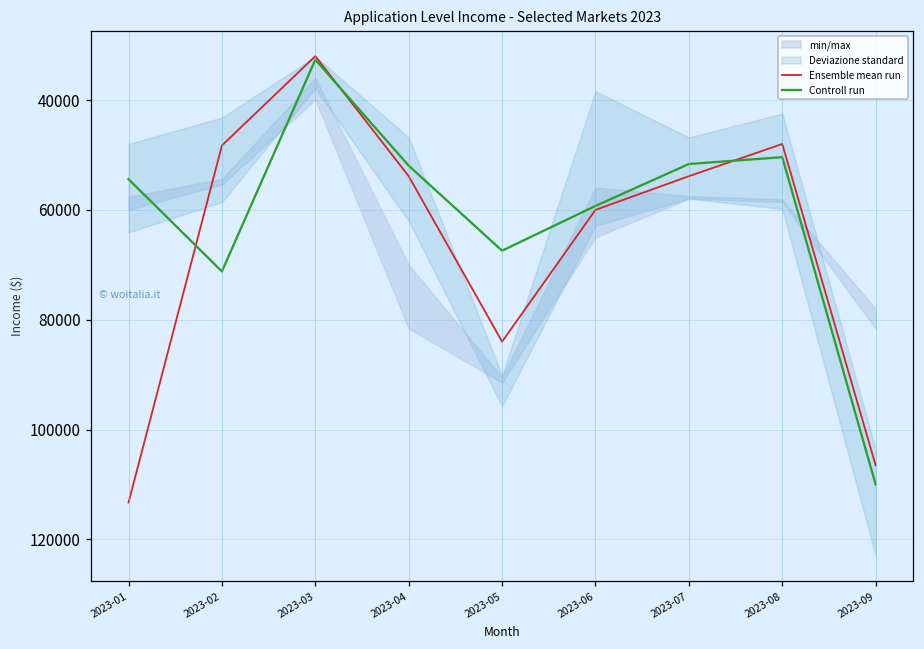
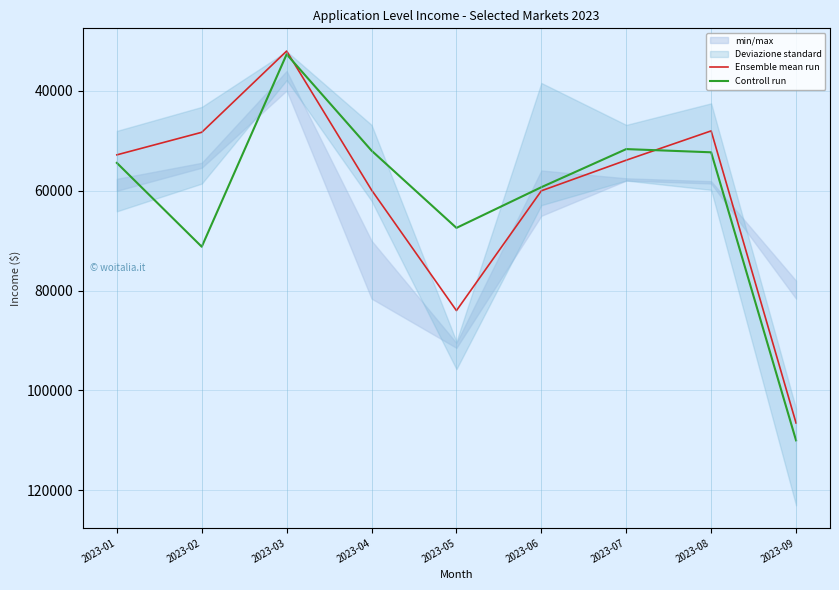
Ensemble mean run, 2023-01: 113000 -> 53000
Ensemble mean run, 2023-04: 54000 -> 60000
Controll run, 2023-08: 50000 -> 52000
